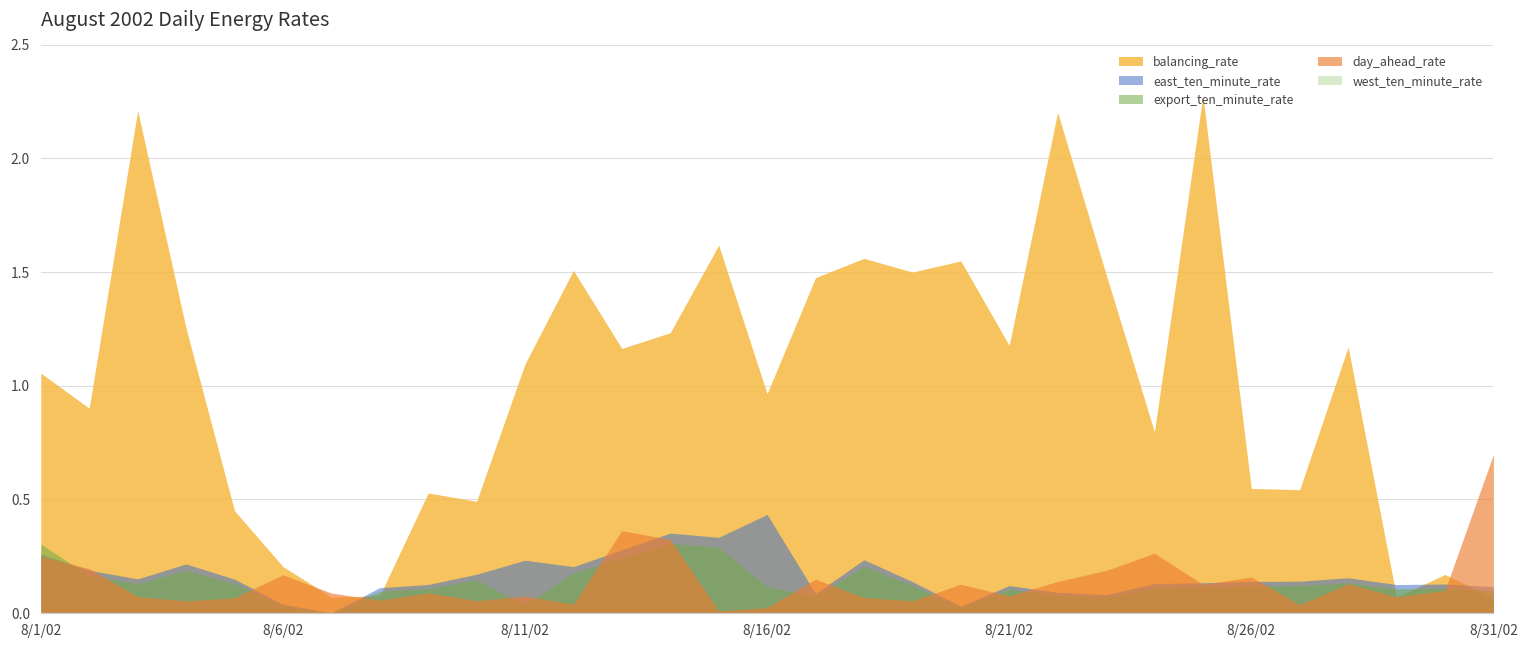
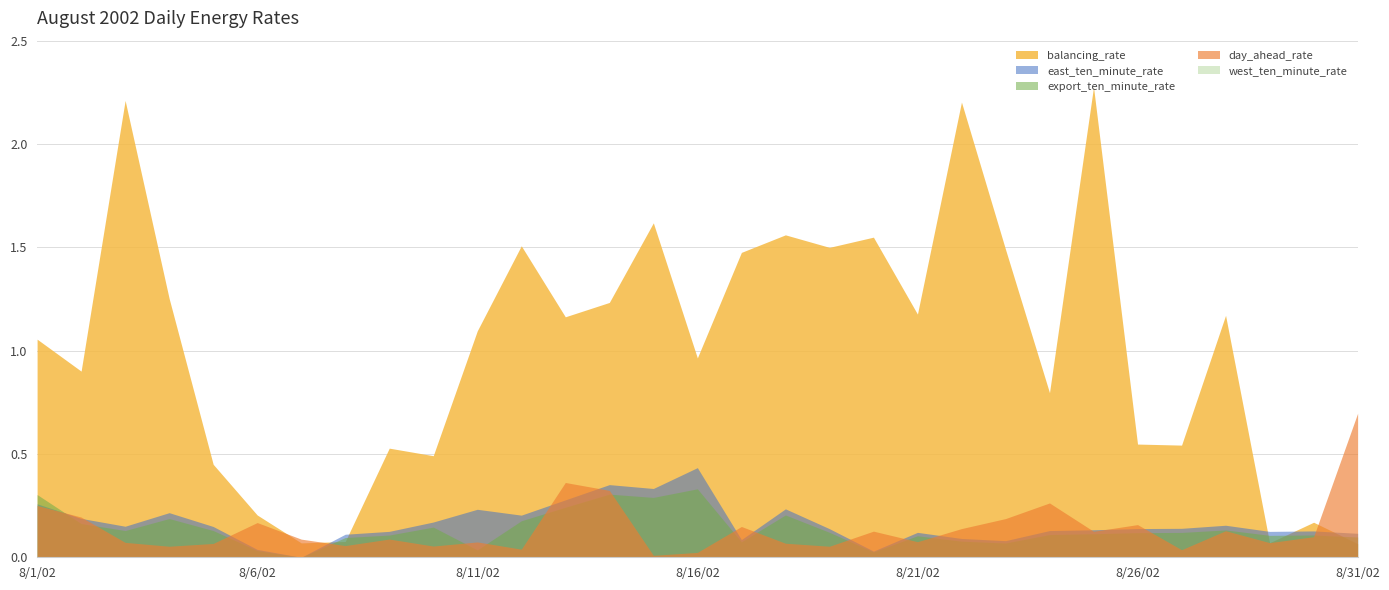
export_ten_minute_rate, 8/16/02: 0.12 -> 0.33
